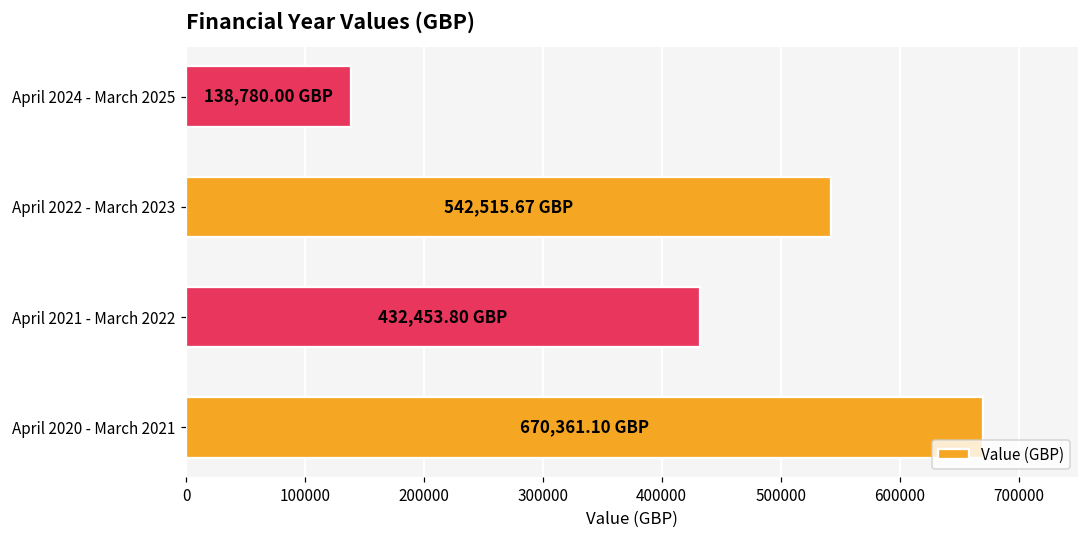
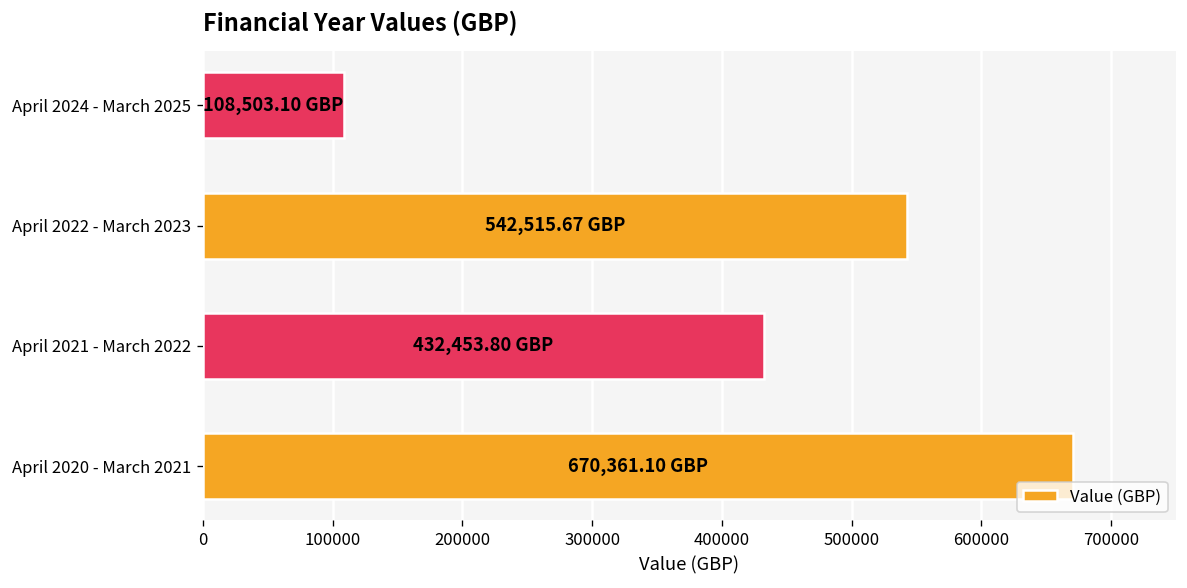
April 2024 - March 2025: 138,780.00 -> 108,503.10
